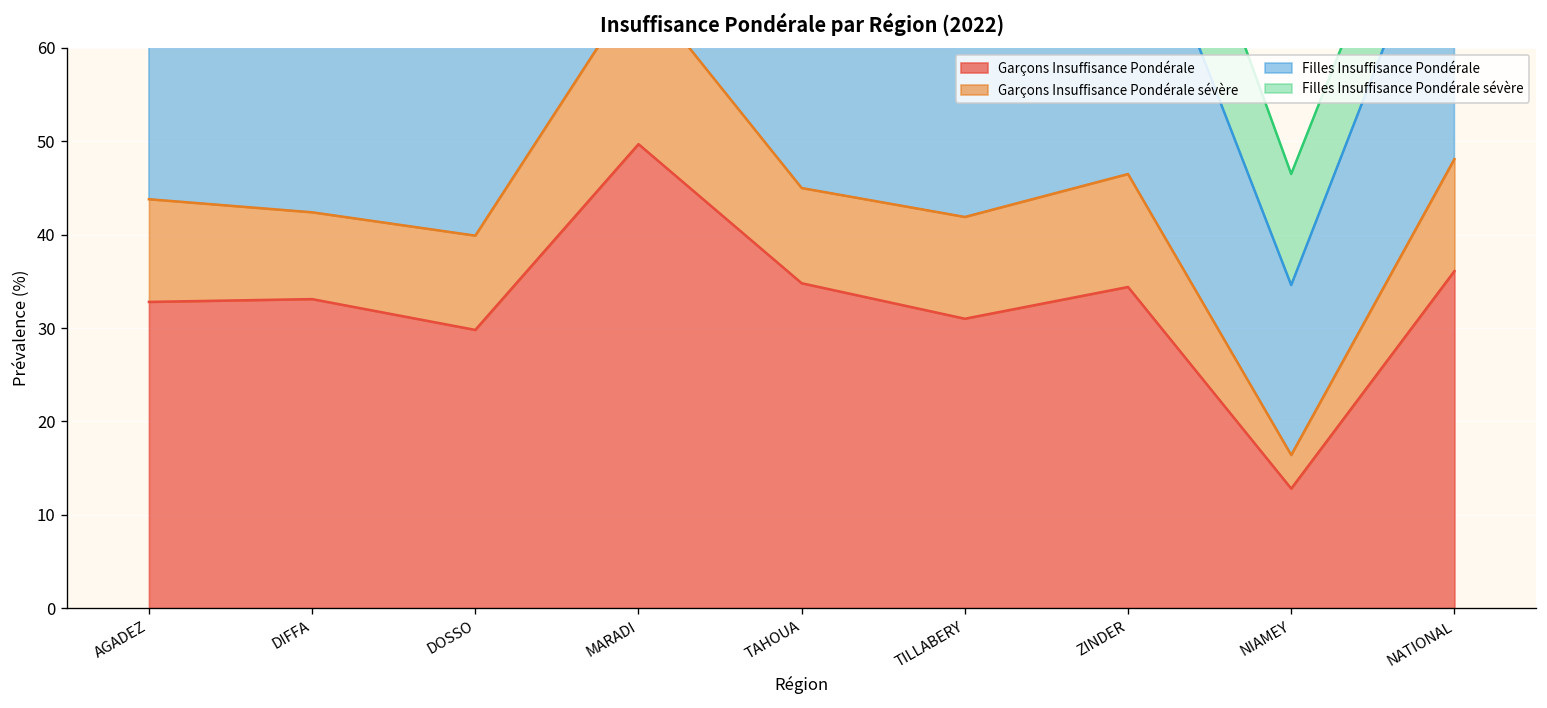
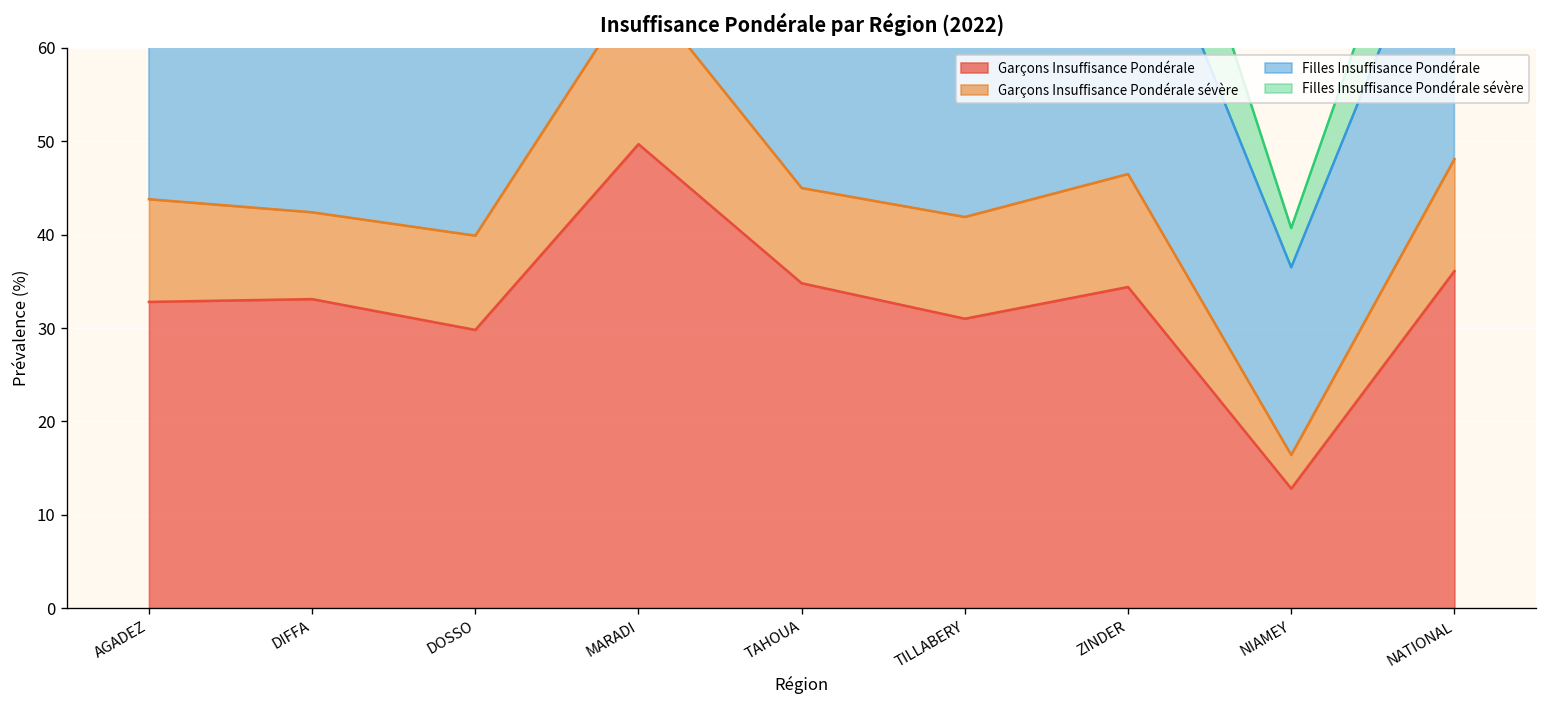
Filles Insuffisance Pondérale, NIAMEY: 18 -> 20
Filles Insuffisance Pondérale sévère, NIAMEY: 12 -> 4
